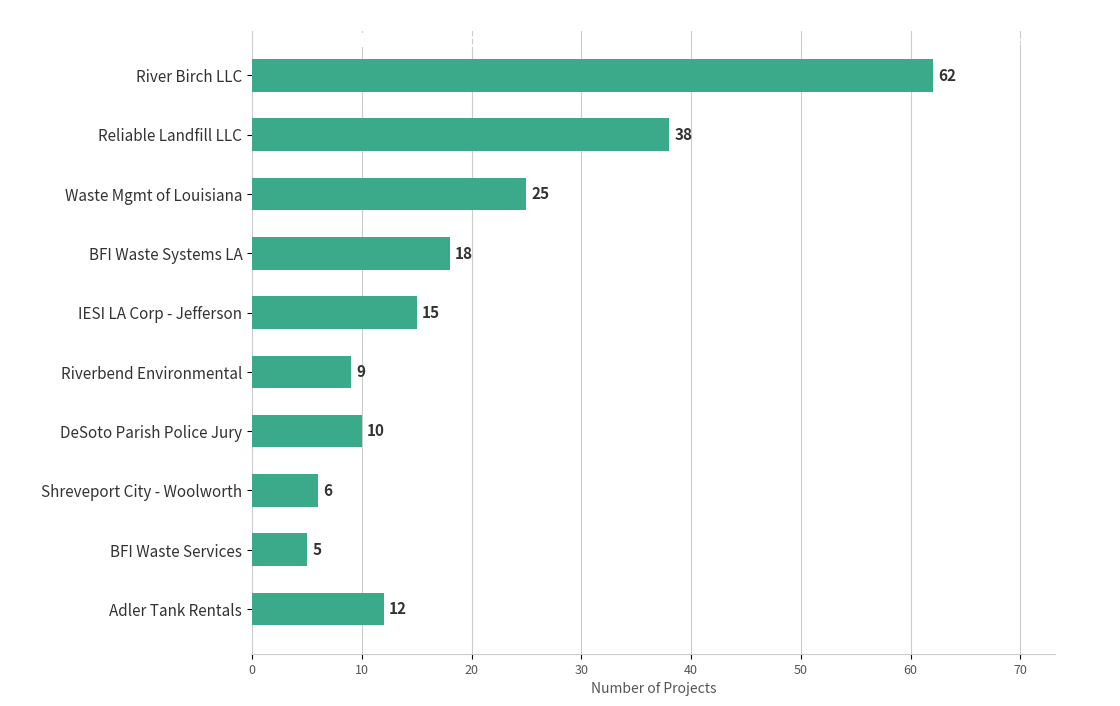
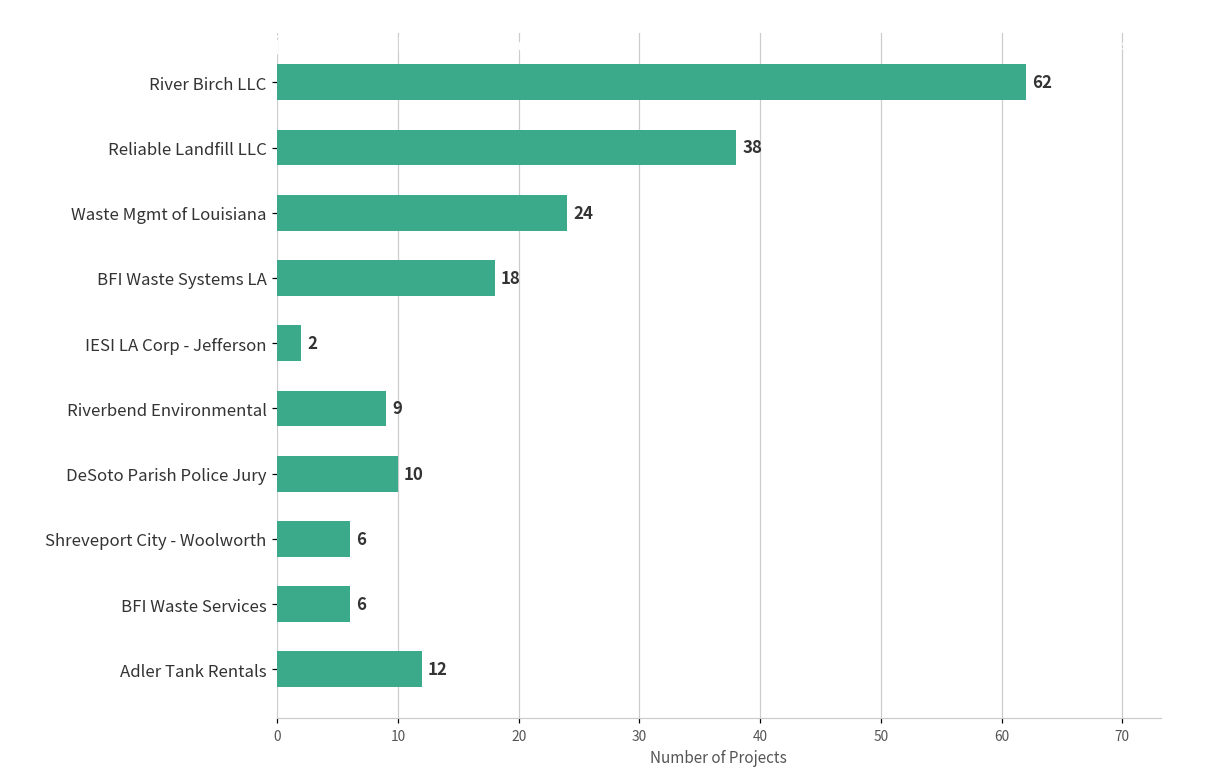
Waste Mgmt of Louisiana: 25 -> 24
IESI LA Corp - Jefferson: 15 -> 2
BFI Waste Services: 5 -> 6
